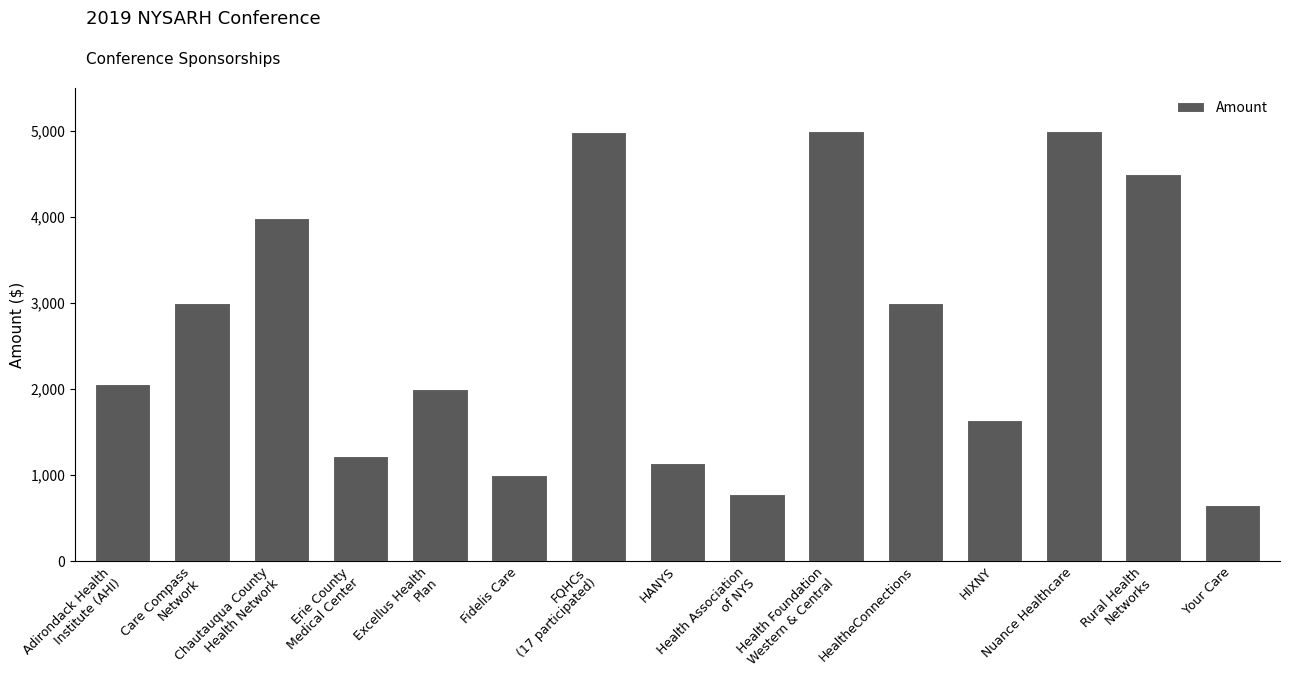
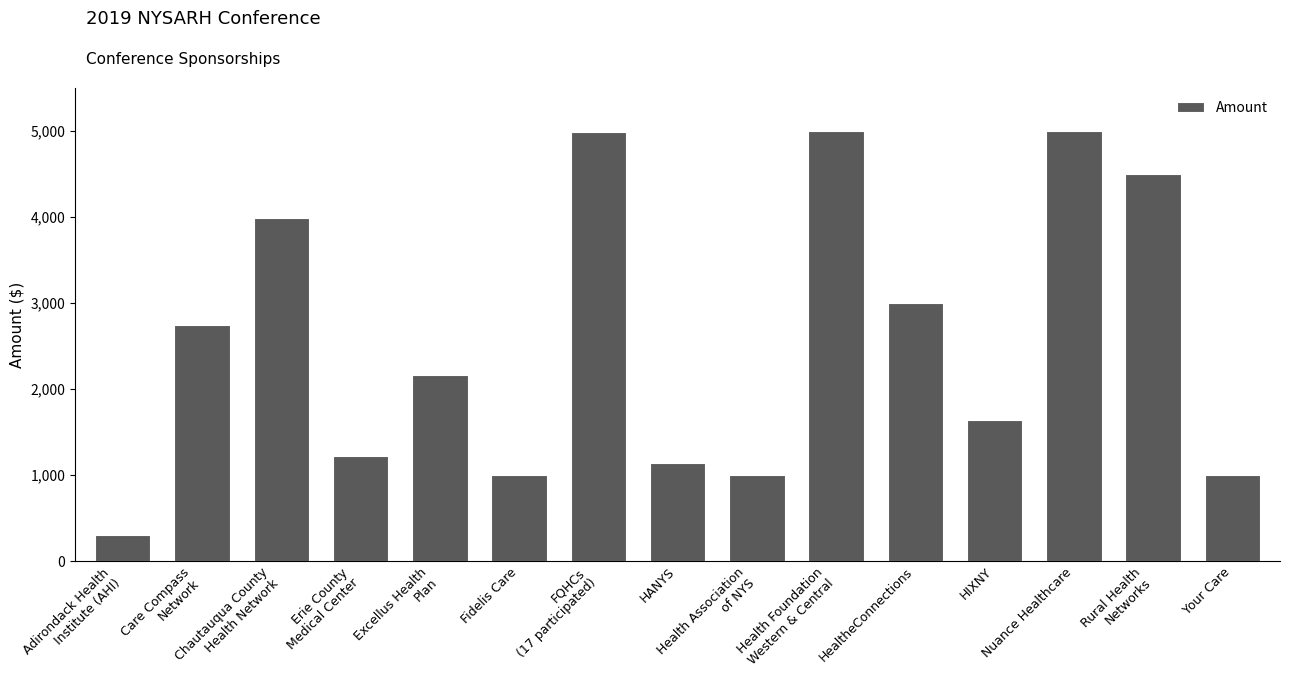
Adirondack Health Institute (AHI): 2,100 -> 300
Care Compass Network: 3,000 -> 2,700
Excellus Health Plan: 2,000 -> 2,200
Health Association of NYS: 800 -> 1,000
Your Care: 600 -> 1,000
